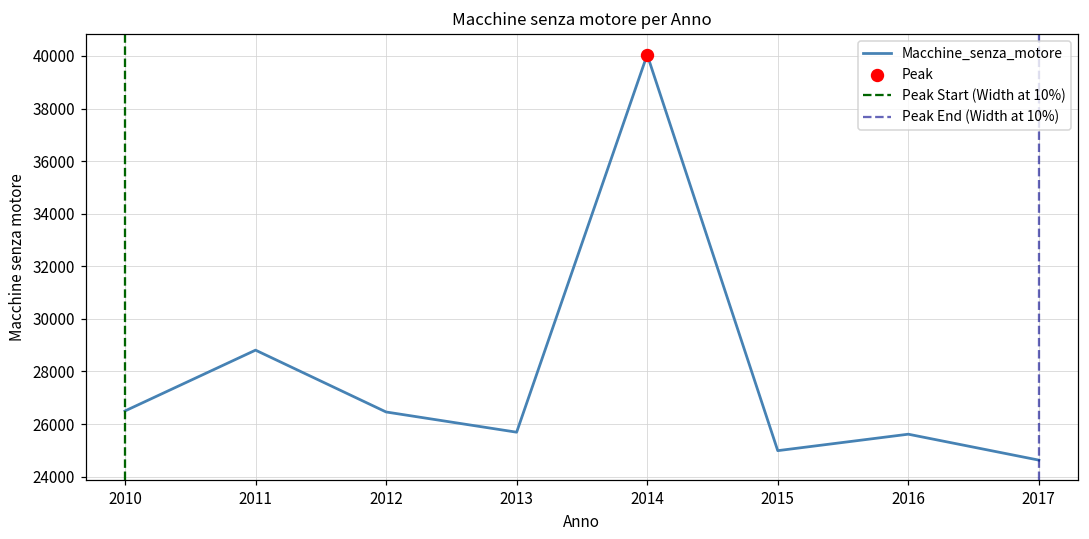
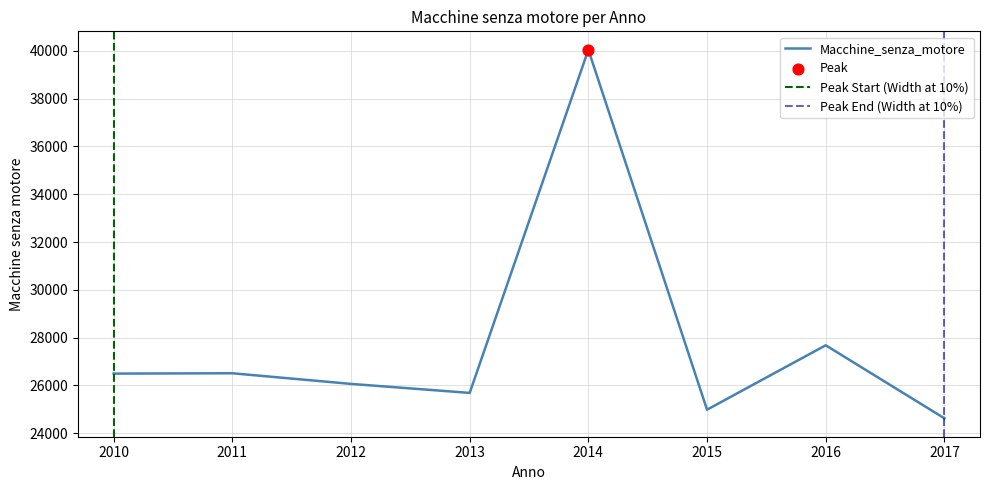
Macchine_senza_motore, 2011: 28800 -> 26500
Macchine_senza_motore, 2012: 26500 -> 26100
Macchine_senza_motore, 2016: 25600 -> 27700
